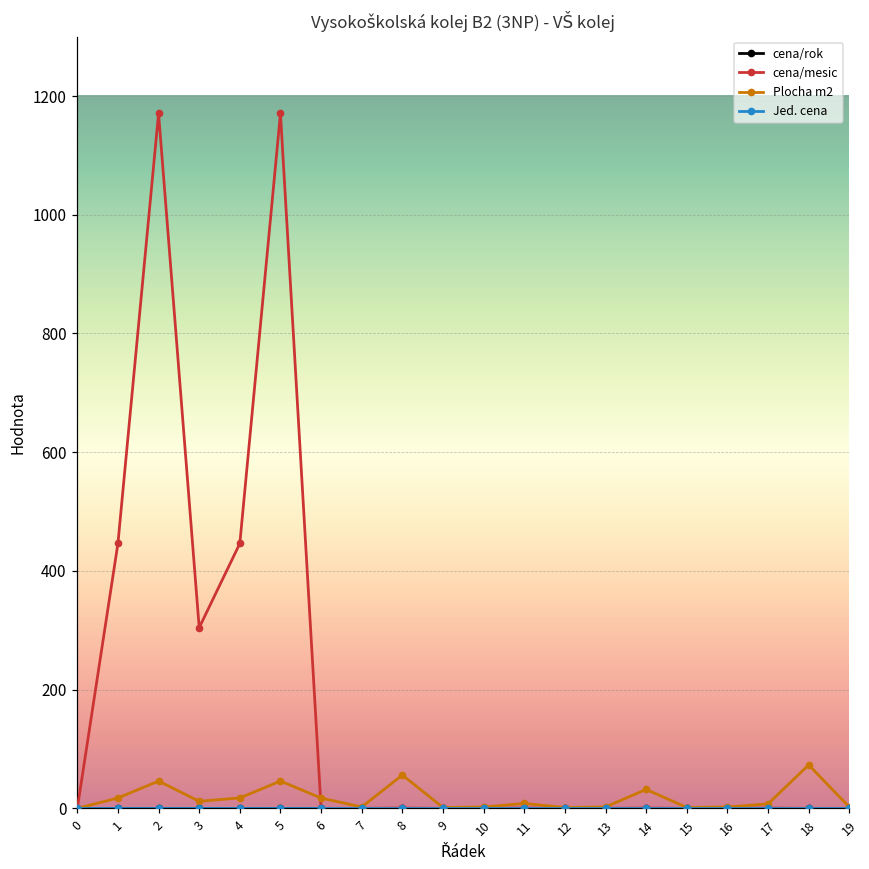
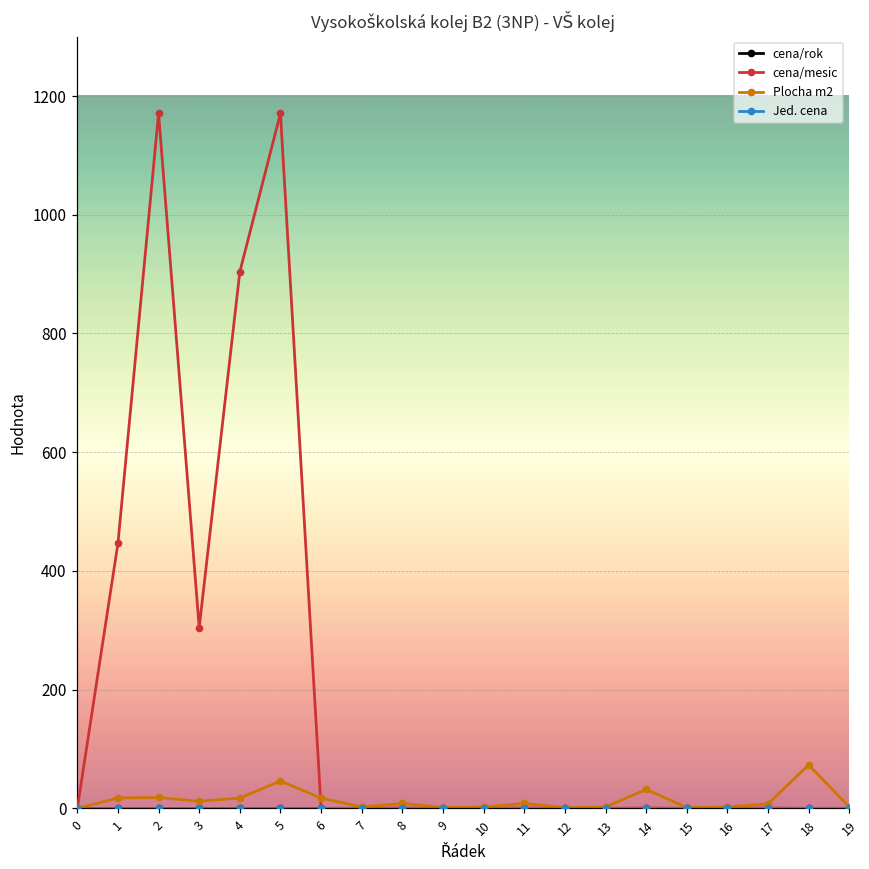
Plocha m2, 2: 50 -> 20
cena/mesic, 4: 450 -> 900
Plocha m2, 8: 60 -> 10
